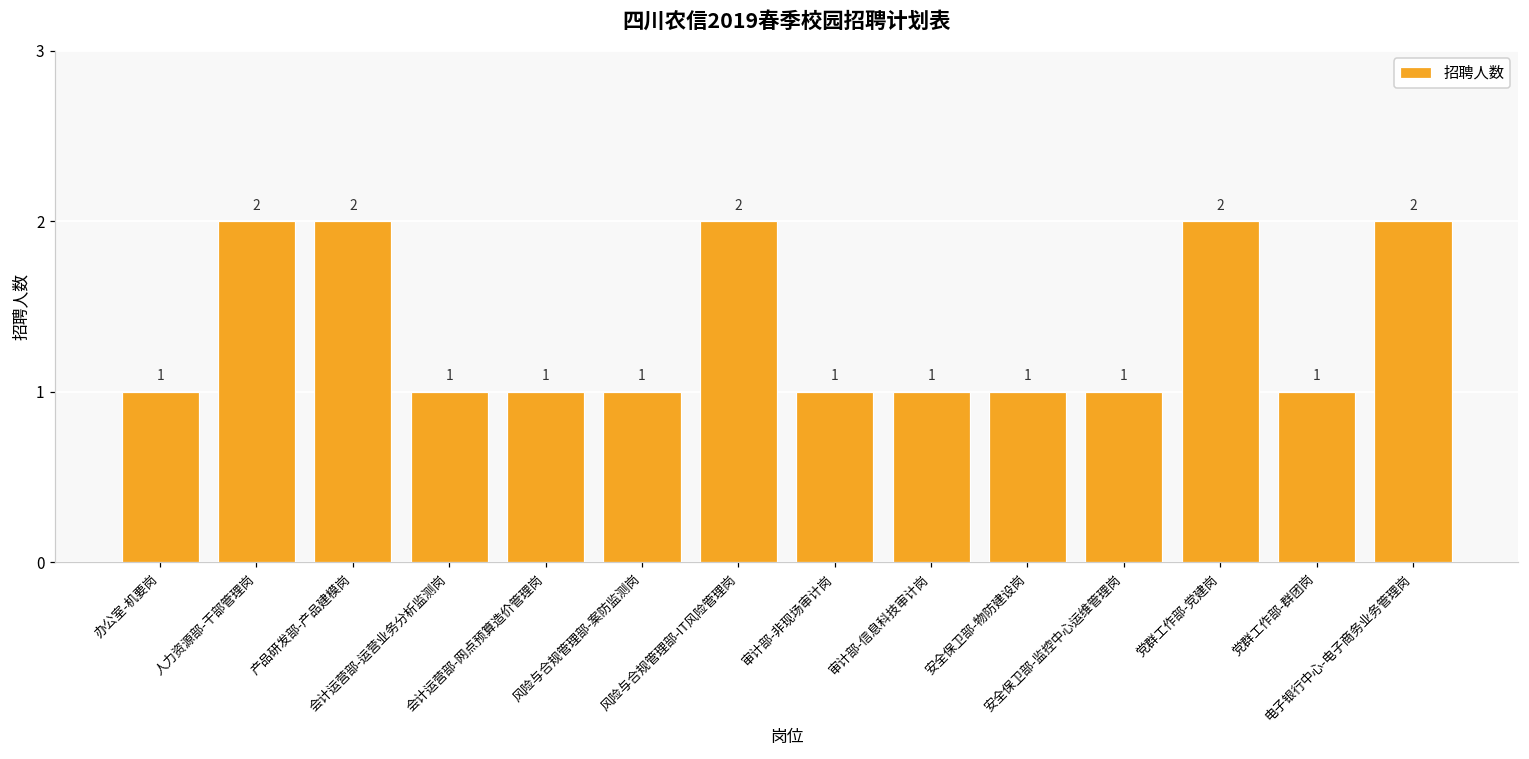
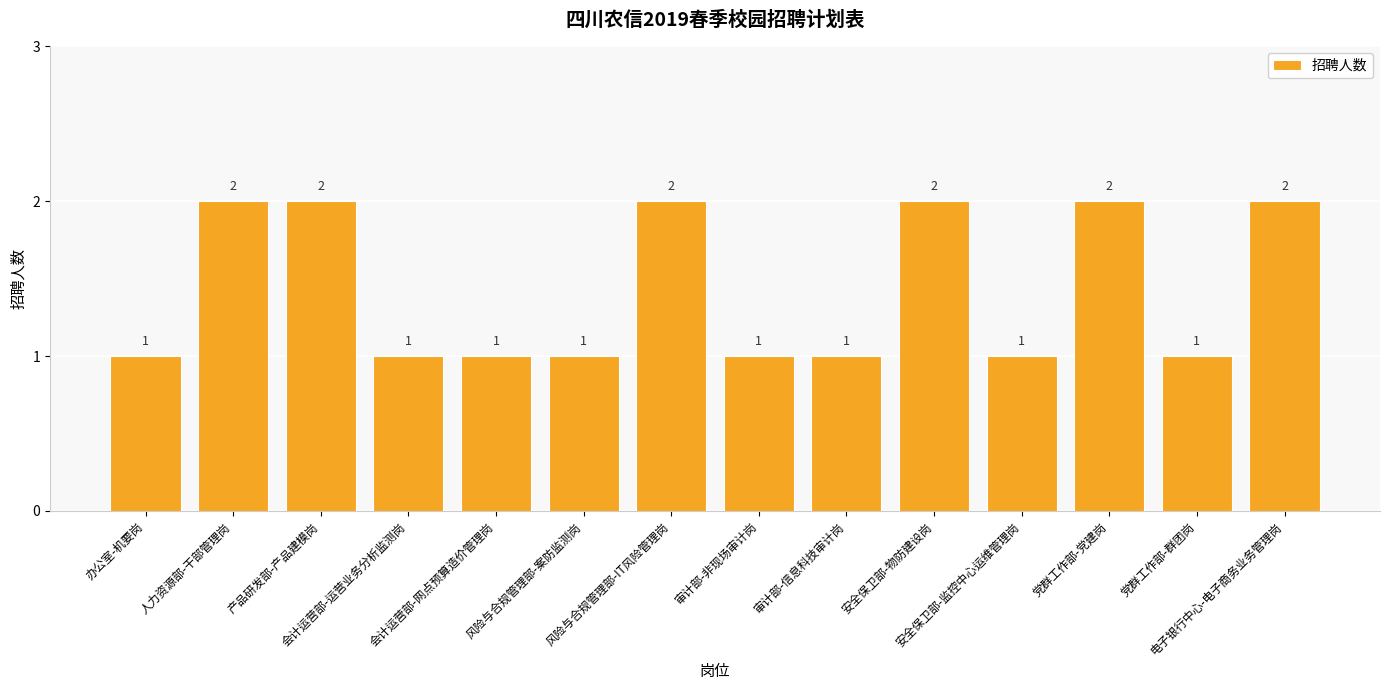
安全保卫部-物防建设岗: 1 -> 2
